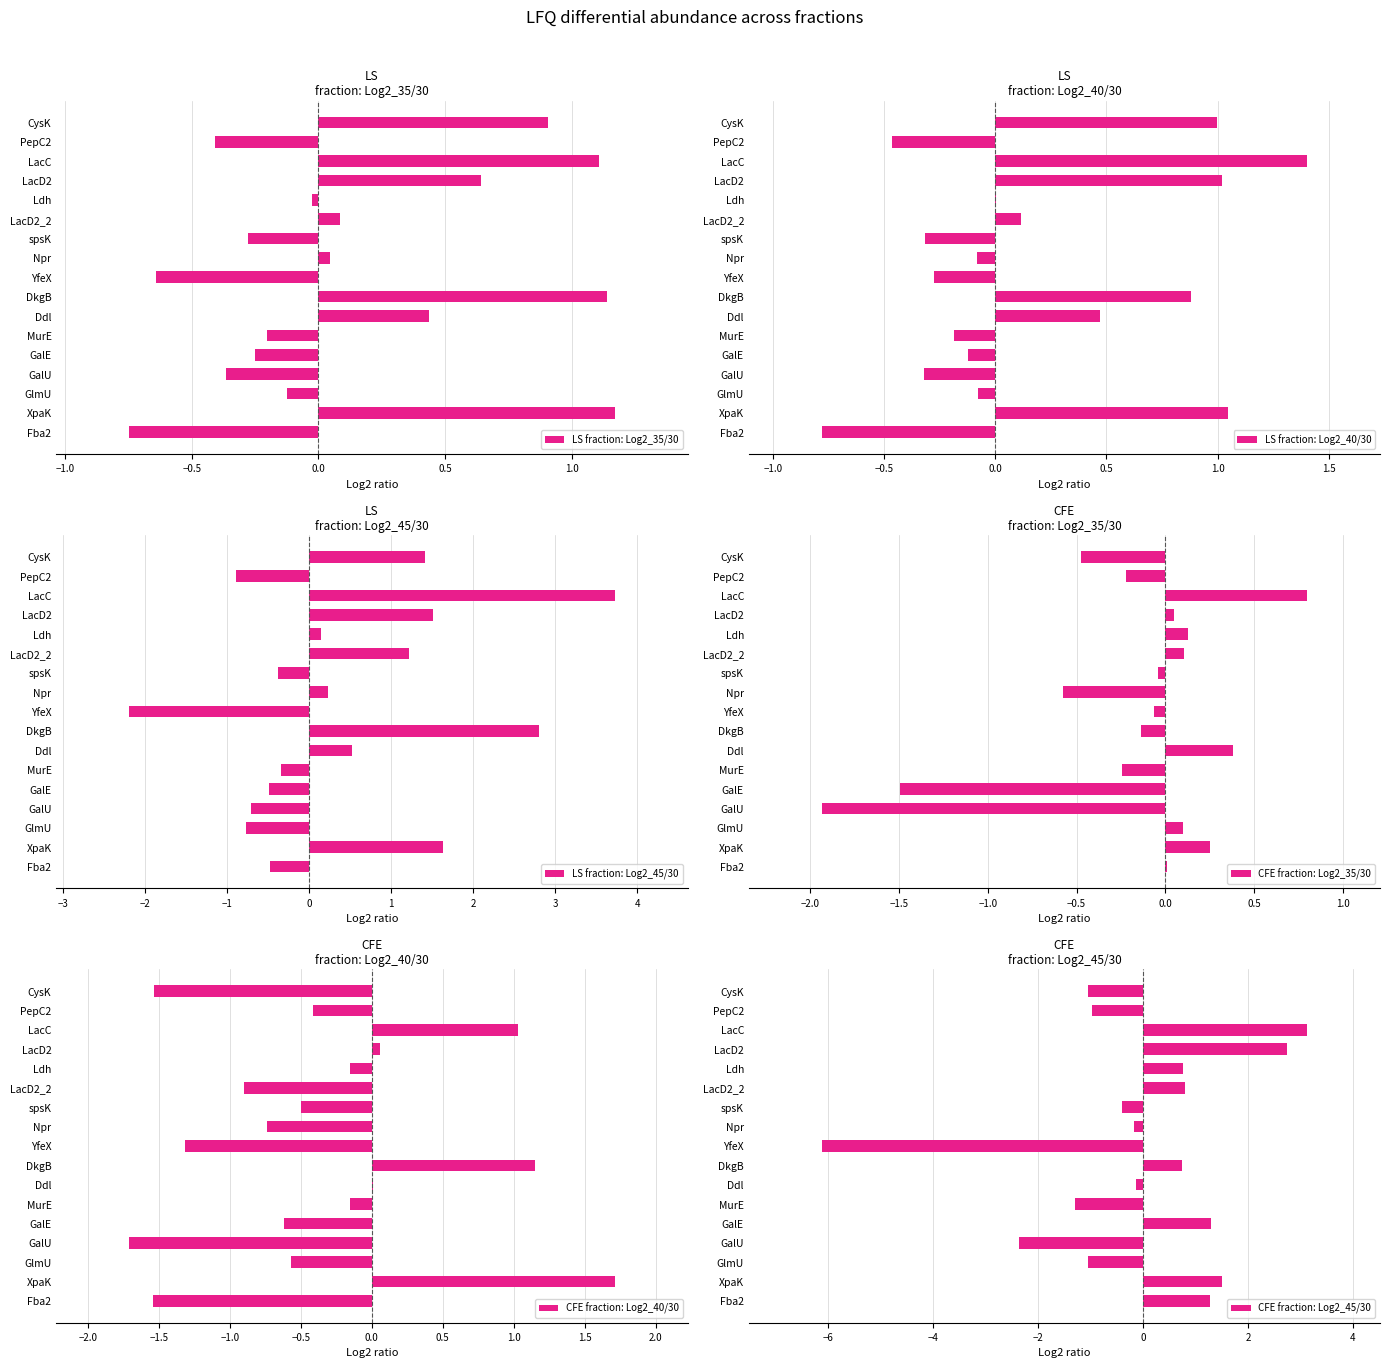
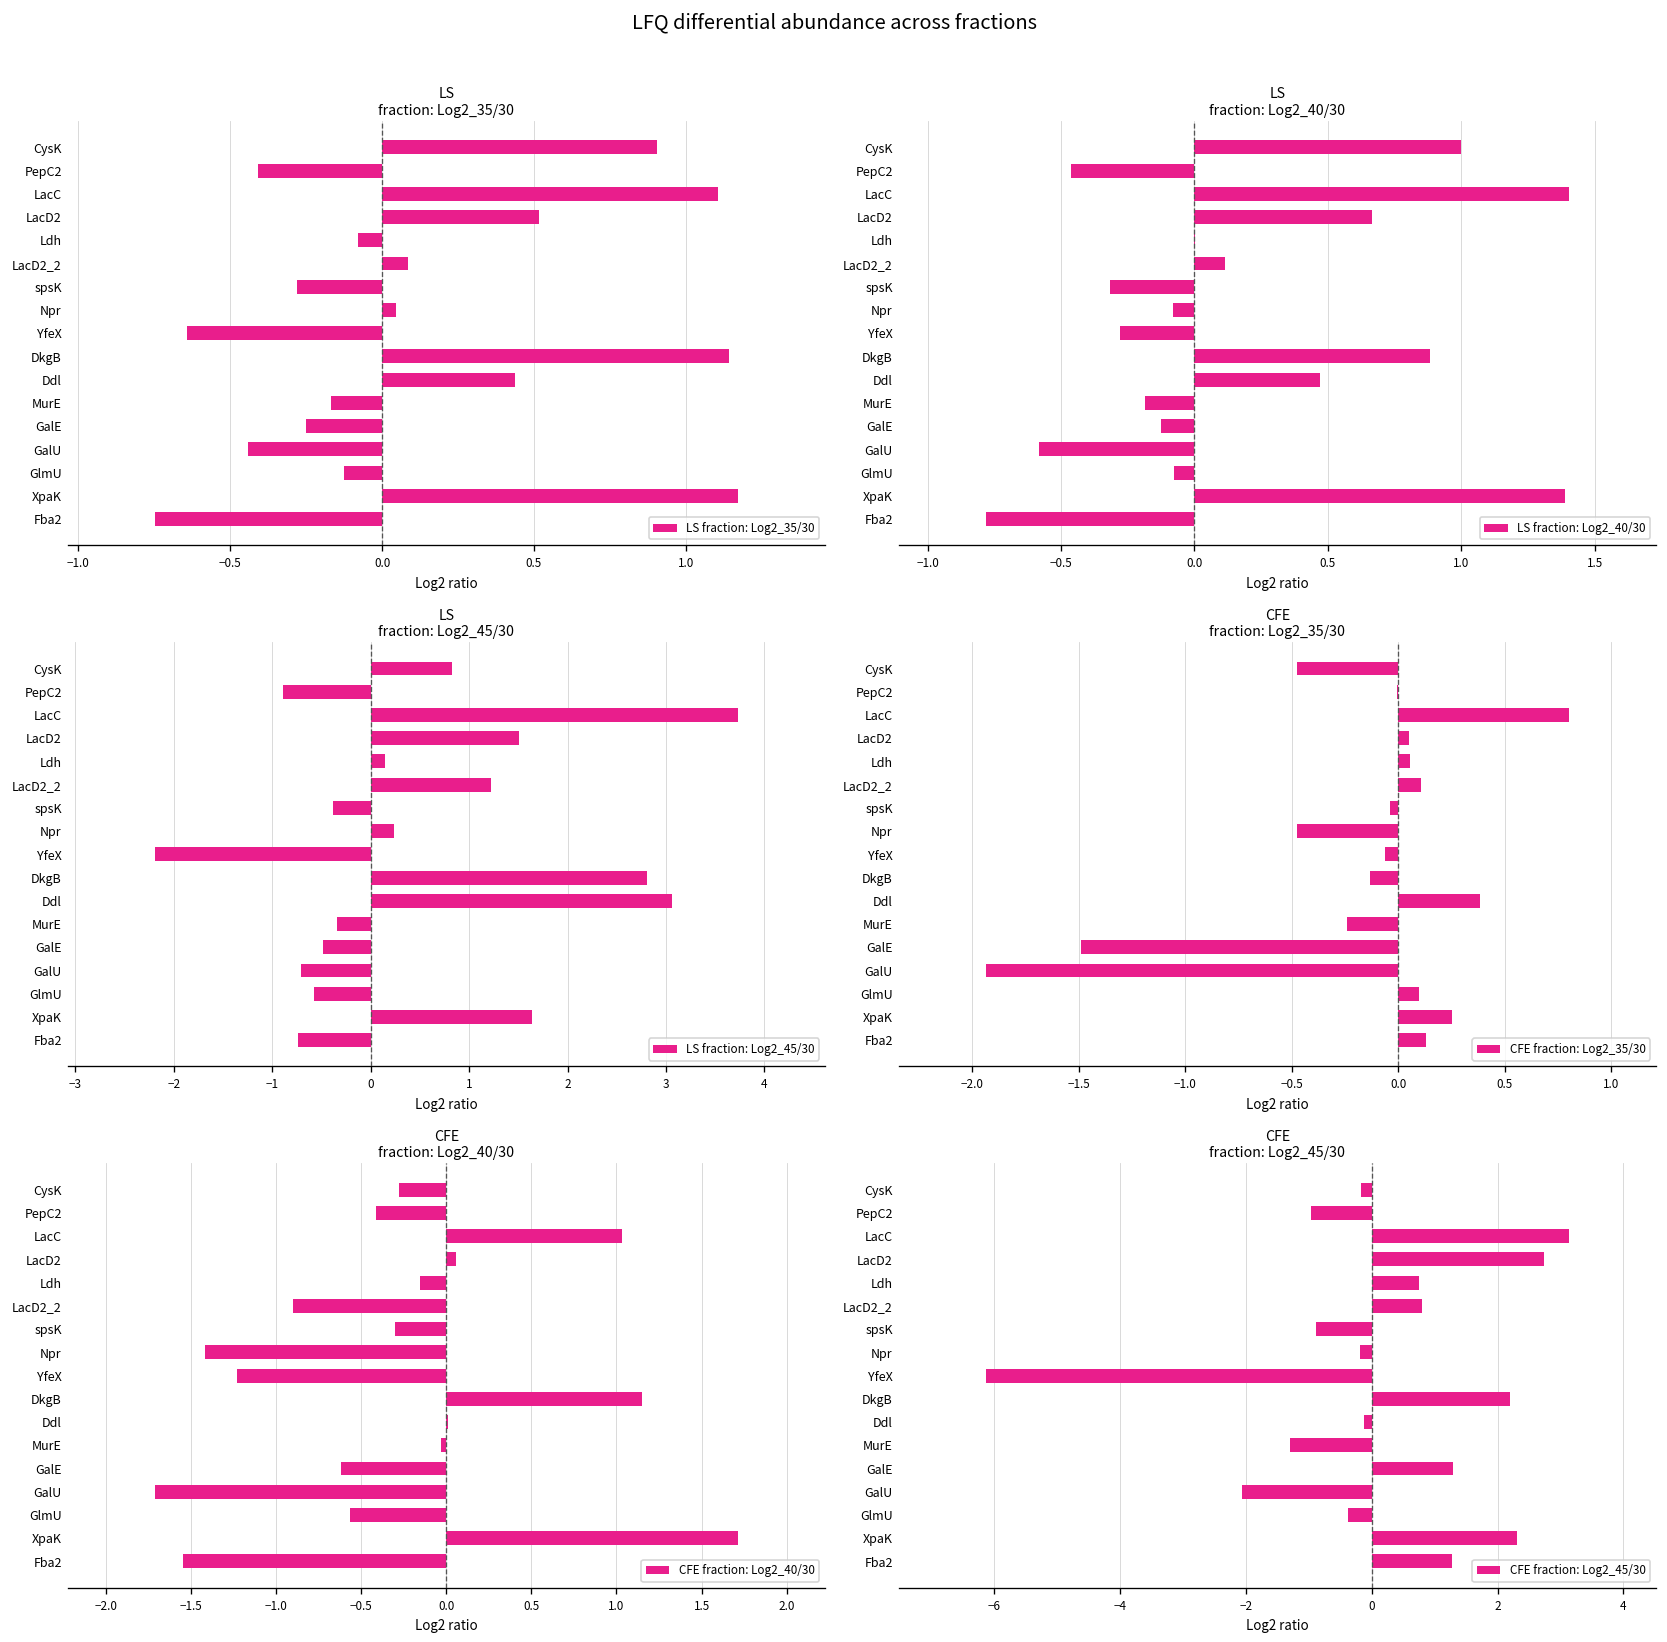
LS fraction: Log2_35/30, LacD2: 0.64 -> 0.52
LS fraction: Log2_35/30, Ldh: -0.03 -> -0.08
LS fraction: Log2_35/30, MurE: -0.20 -> -0.17
LS fraction: Log2_35/30, GalU: -0.37 -> -0.44
LS fraction: Log2_40/30, LacD2: 1.02 -> 0.67
LS fraction: Log2_40/30, GalU: -0.32 -> -0.58
LS fraction: Log2_40/30, XpaK: 1.05 -> 1.39
LS fraction: Log2_45/30, CysK: 1.4 -> 0.8
LS fraction: Log2_45/30, Ddl: 0.5 -> 3.1
LS fraction: Log2_45/30, GlmU: -0.8 -> -0.6
LS fraction: Log2_45/30, Fba2: -0.5 -> -0.7
CFE fraction: Log2_35/30, PepC2: -0.22 -> 0.00
CFE fraction: Log2_35/30, Ldh: 0.13 -> 0.06
CFE fraction: Log2_35/30, Npr: -0.58 -> -0.47
CFE fraction: Log2_35/30, Fba2: 0.01 -> 0.13
CFE fraction: Log2_40/30, CysK: -1.54 -> -0.28
CFE fraction: Log2_40/30, spsK: -0.5 -> -0.3
CFE fraction: Log2_40/30, Npr: -0.74 -> -1.42
CFE fraction: Log2_40/30, YfeX: -1.31 -> -1.23
CFE fraction: Log2_40/30, MurE: -0.15 -> -0.03
CFE fraction: Log2_45/30, CysK: -1.0 -> -0.2
CFE fraction: Log2_45/30, spsK: -0.4 -> -0.9
CFE fraction: Log2_45/30, DkgB: 0.7 -> 2.2
CFE fraction: Log2_45/30, GalU: -2.4 -> -2.1
CFE fraction: Log2_45/30, GlmU: -1.1 -> -0.4
CFE fraction: Log2_45/30, XpaK: 1.5 -> 2.3
